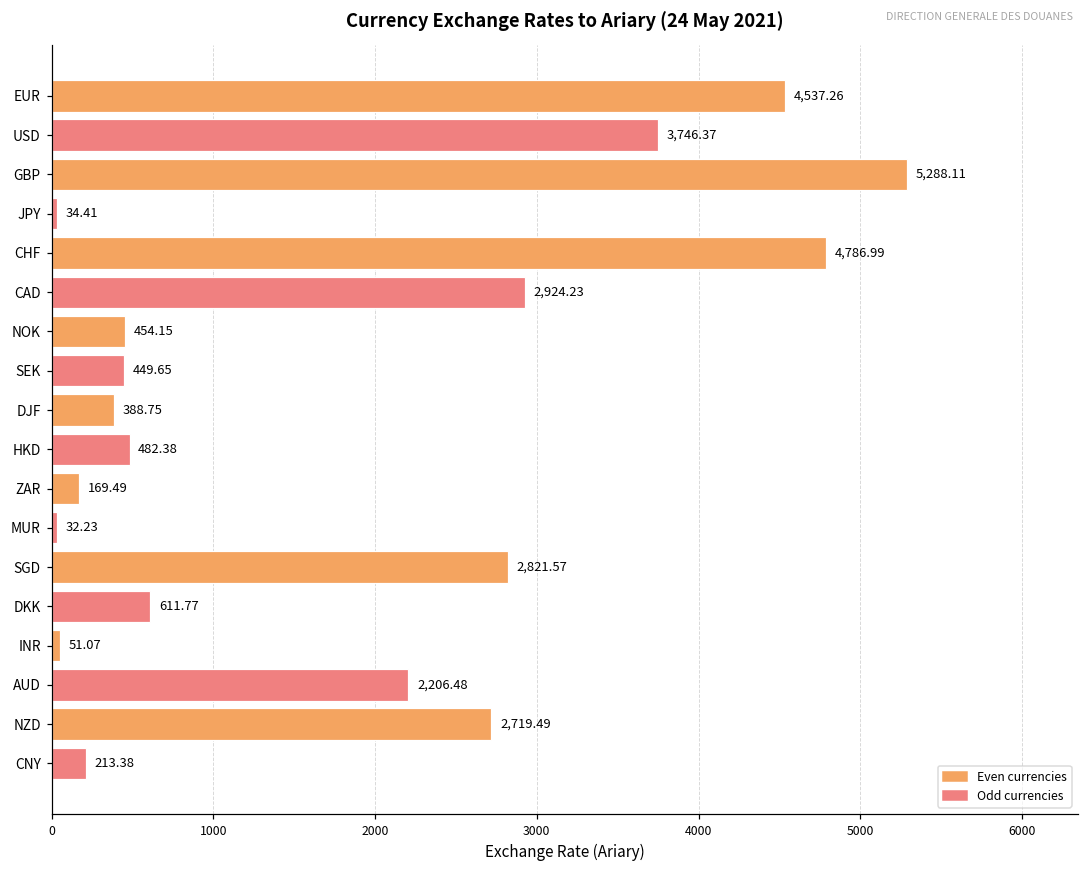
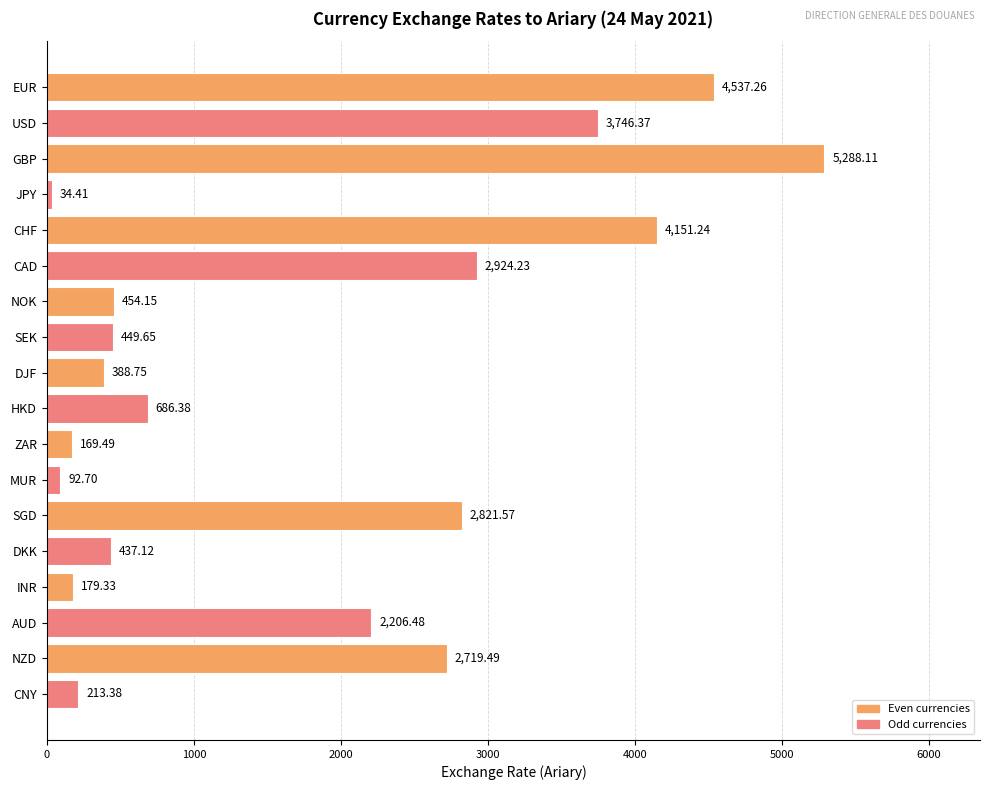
CHF: 4,786.99 -> 4,151.24
HKD: 482.38 -> 686.38
MUR: 32.23 -> 92.70
DKK: 611.77 -> 437.12
INR: 51.07 -> 179.33
